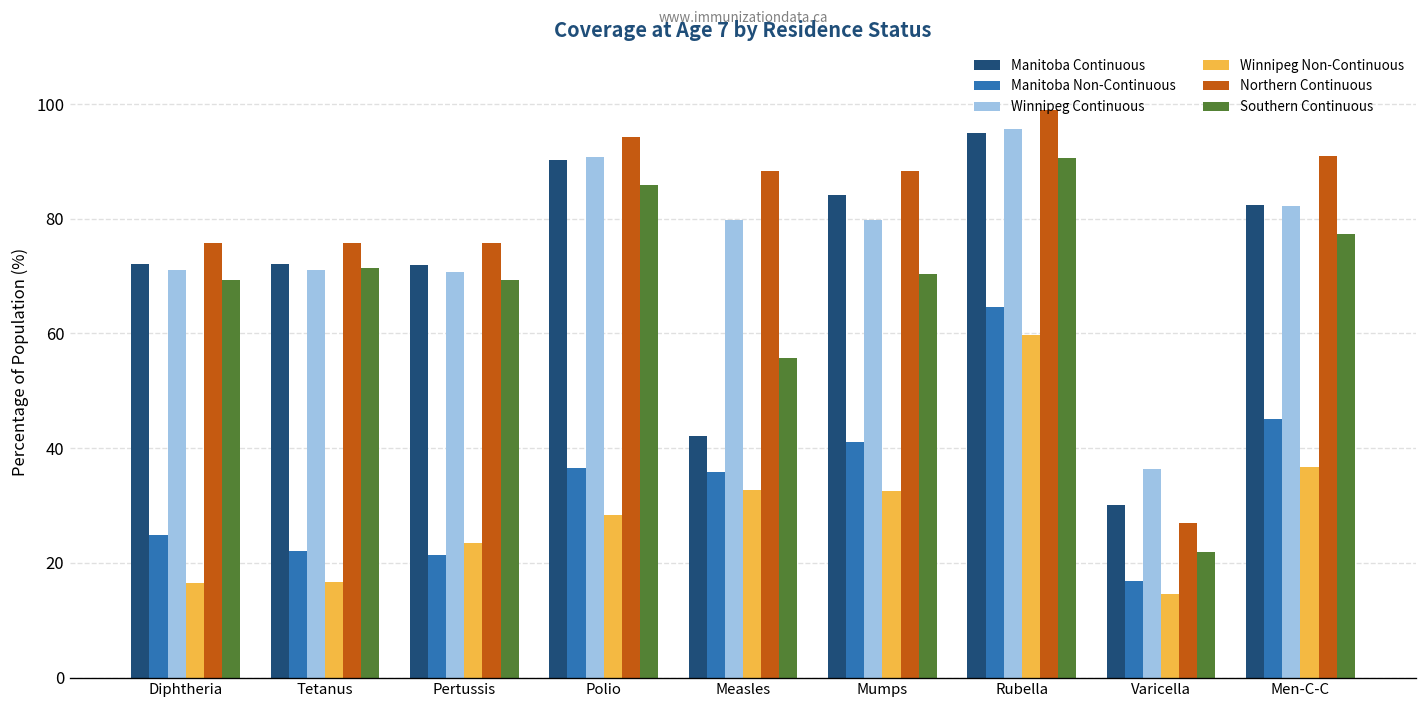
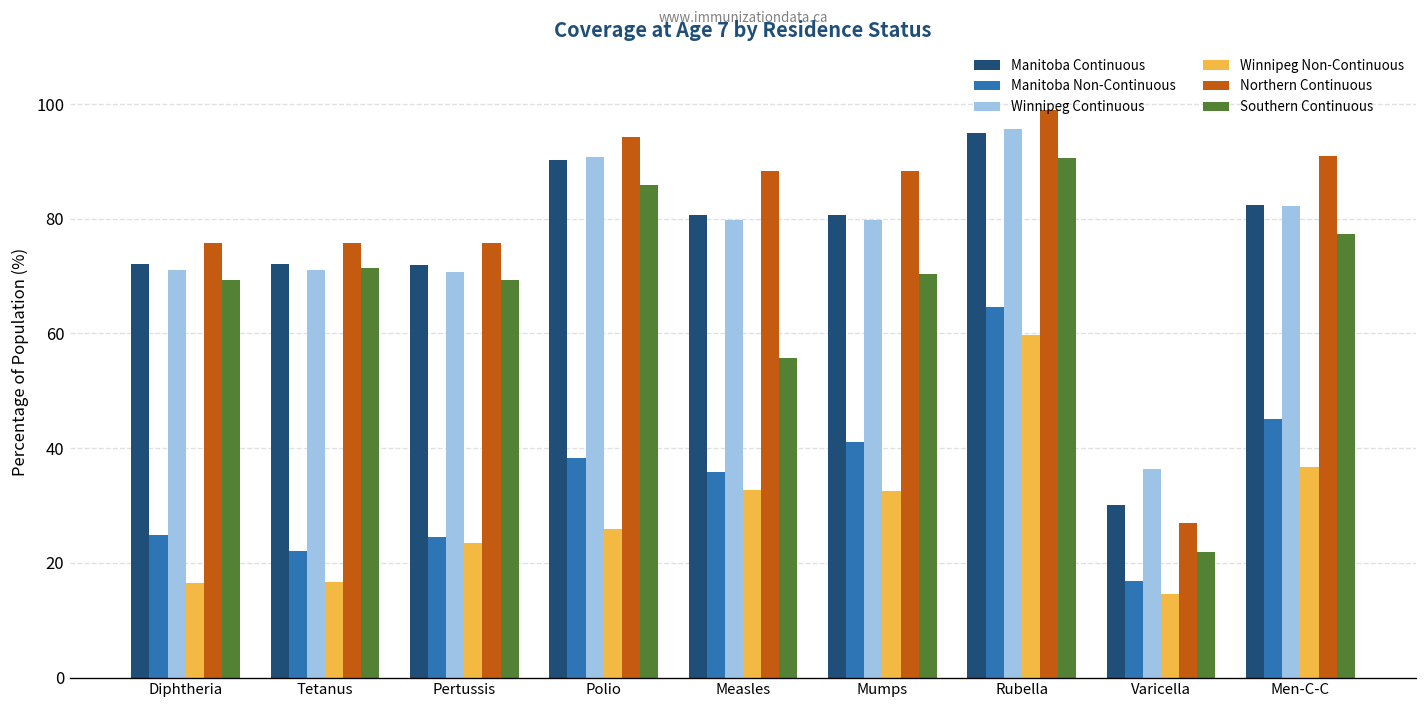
Manitoba Non-Continuous, Pertussis: 21 -> 25
Manitoba Non-Continuous, Polio: 37 -> 38
Winnipeg Non-Continuous, Polio: 28 -> 26
Manitoba Continuous, Measles: 42 -> 81
Manitoba Continuous, Mumps: 84 -> 81
